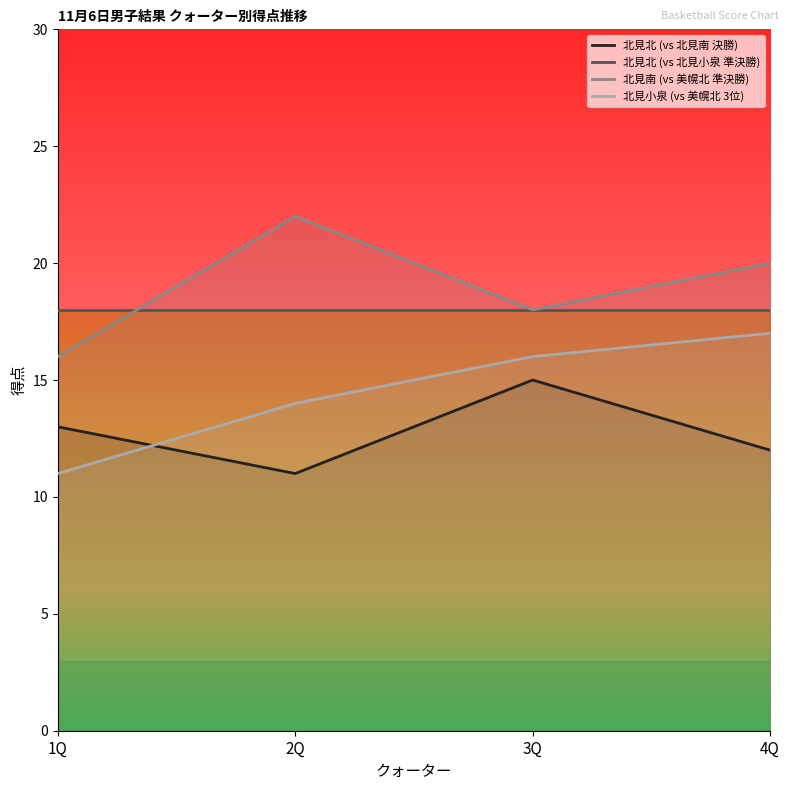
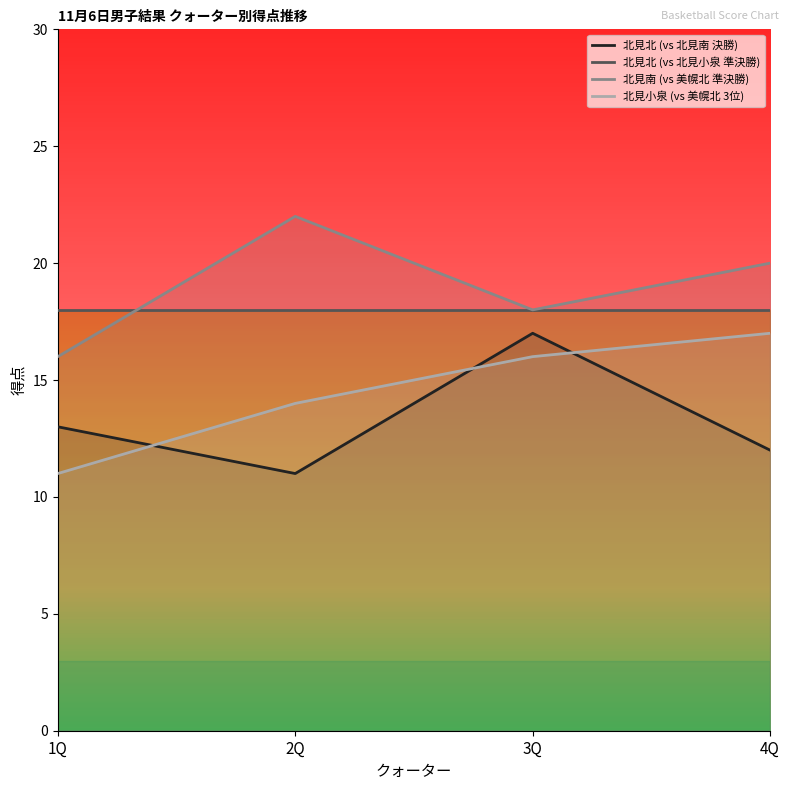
北見北 (vs 北見南 決勝), 3Q: 15 -> 17
